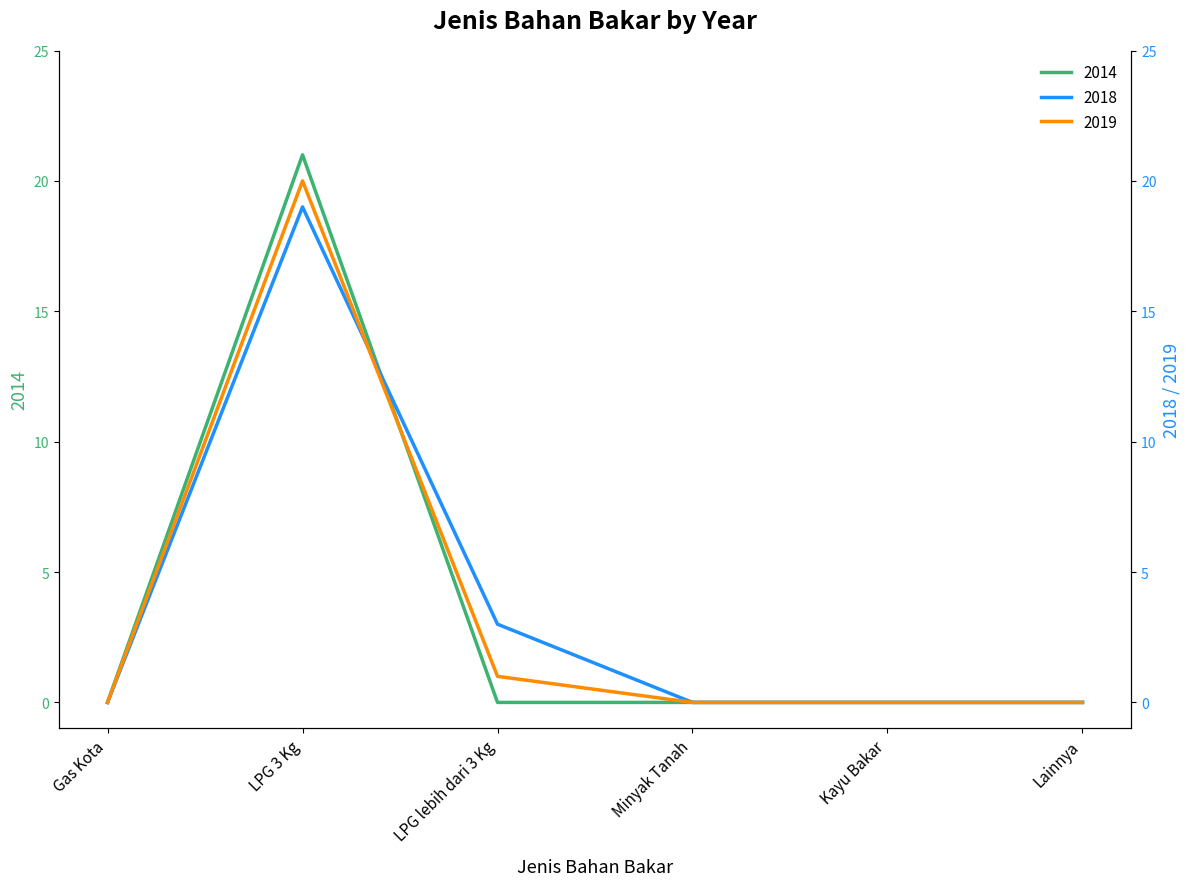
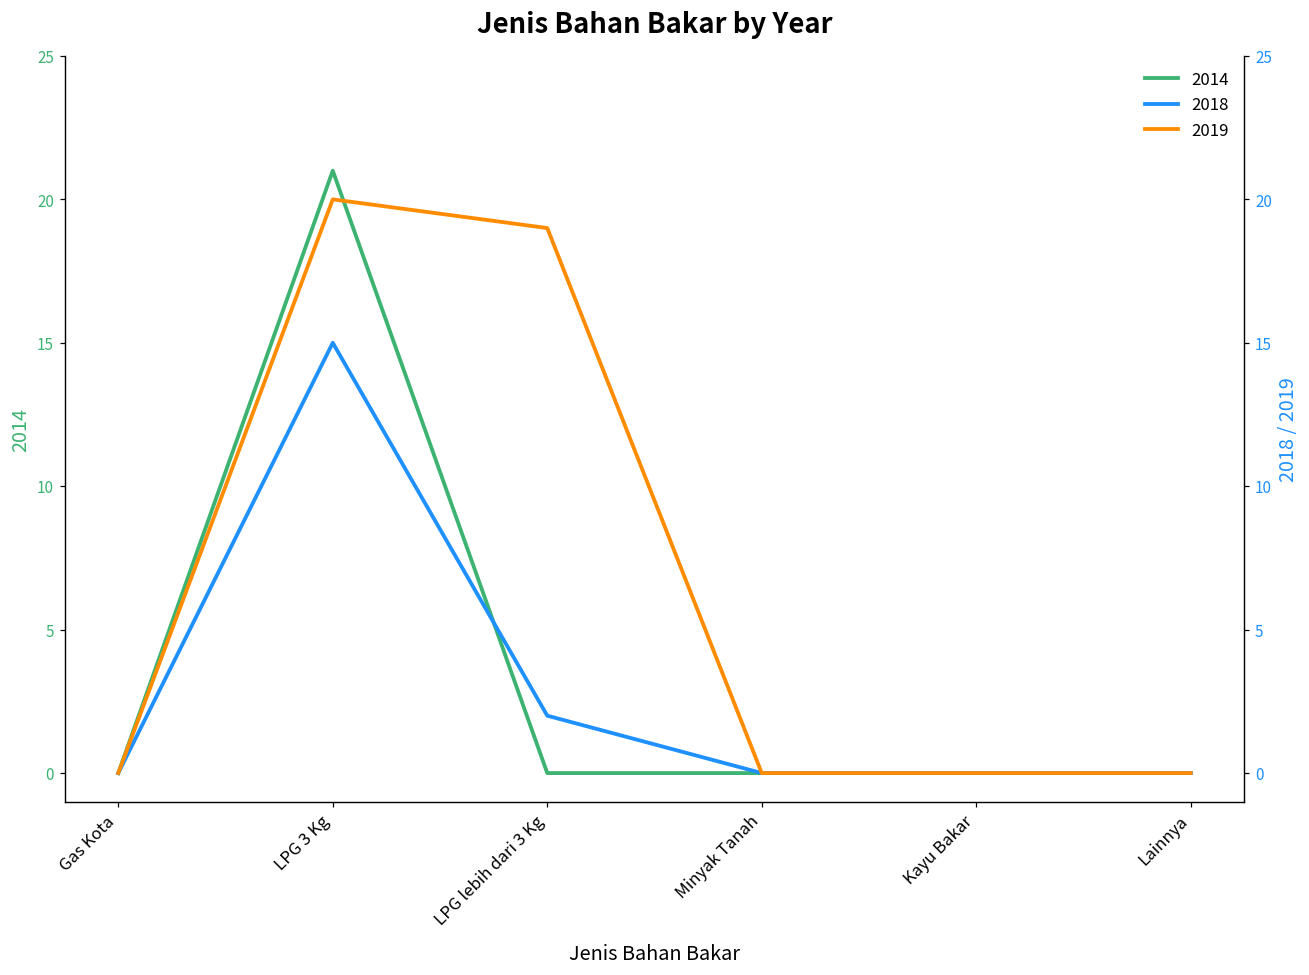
2018, LPG 3 Kg: 19 -> 15
2018, LPG lebih dari 3 Kg: 3 -> 2
2019, LPG lebih dari 3 Kg: 1 -> 19
